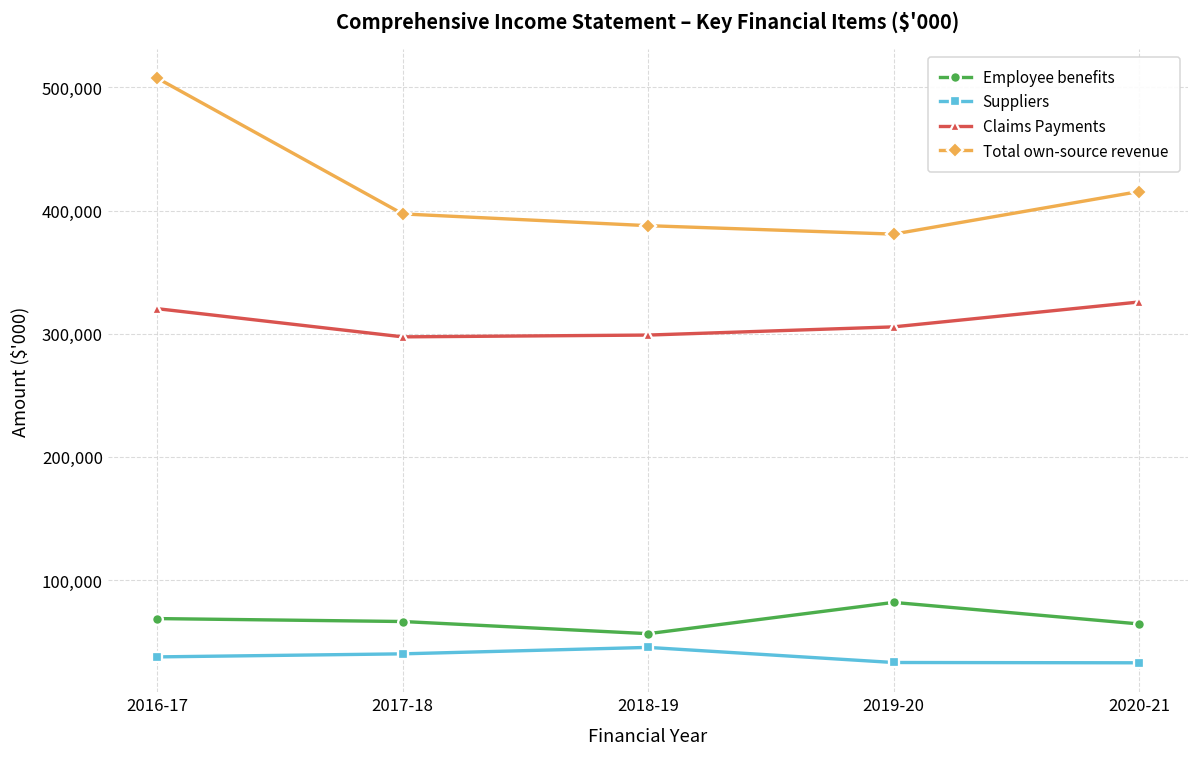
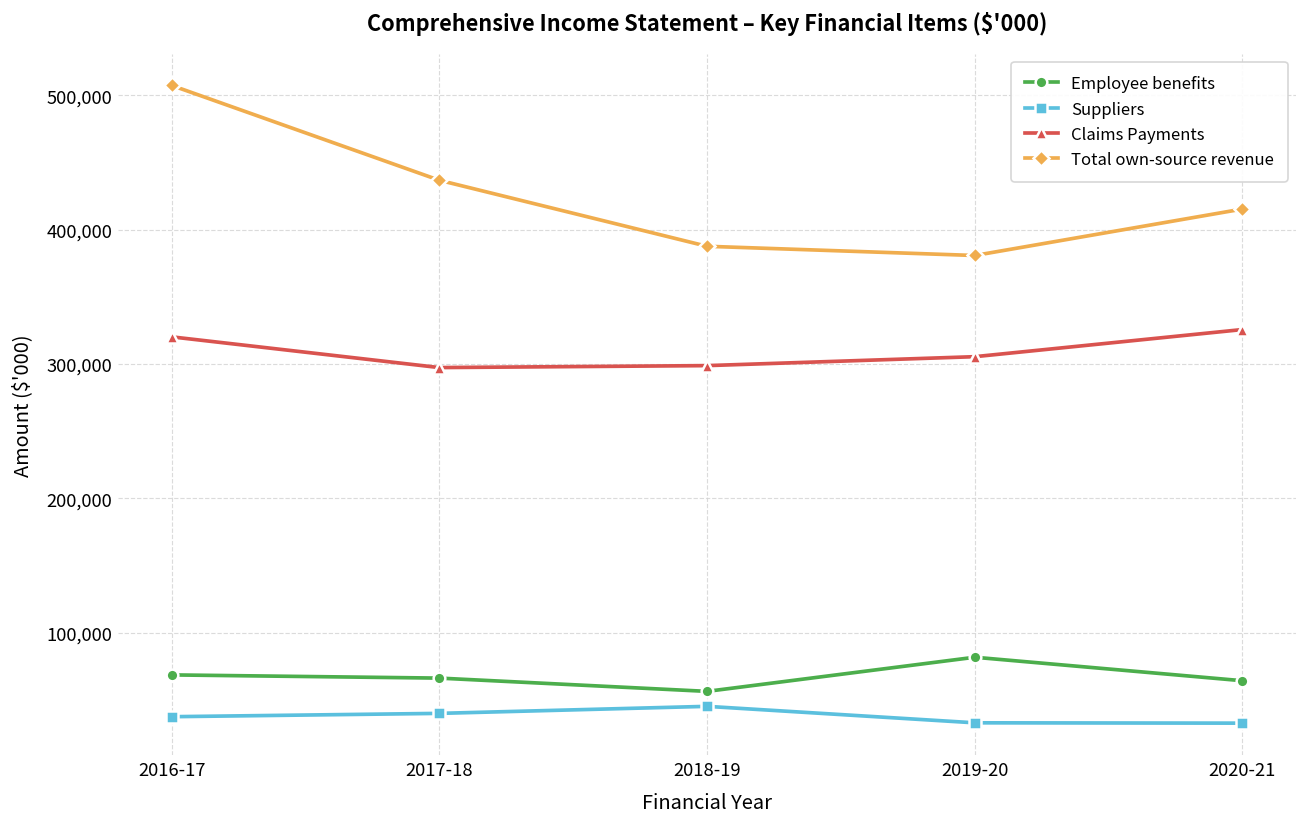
Total own-source revenue, 2017-18: 397,000 -> 437,000
